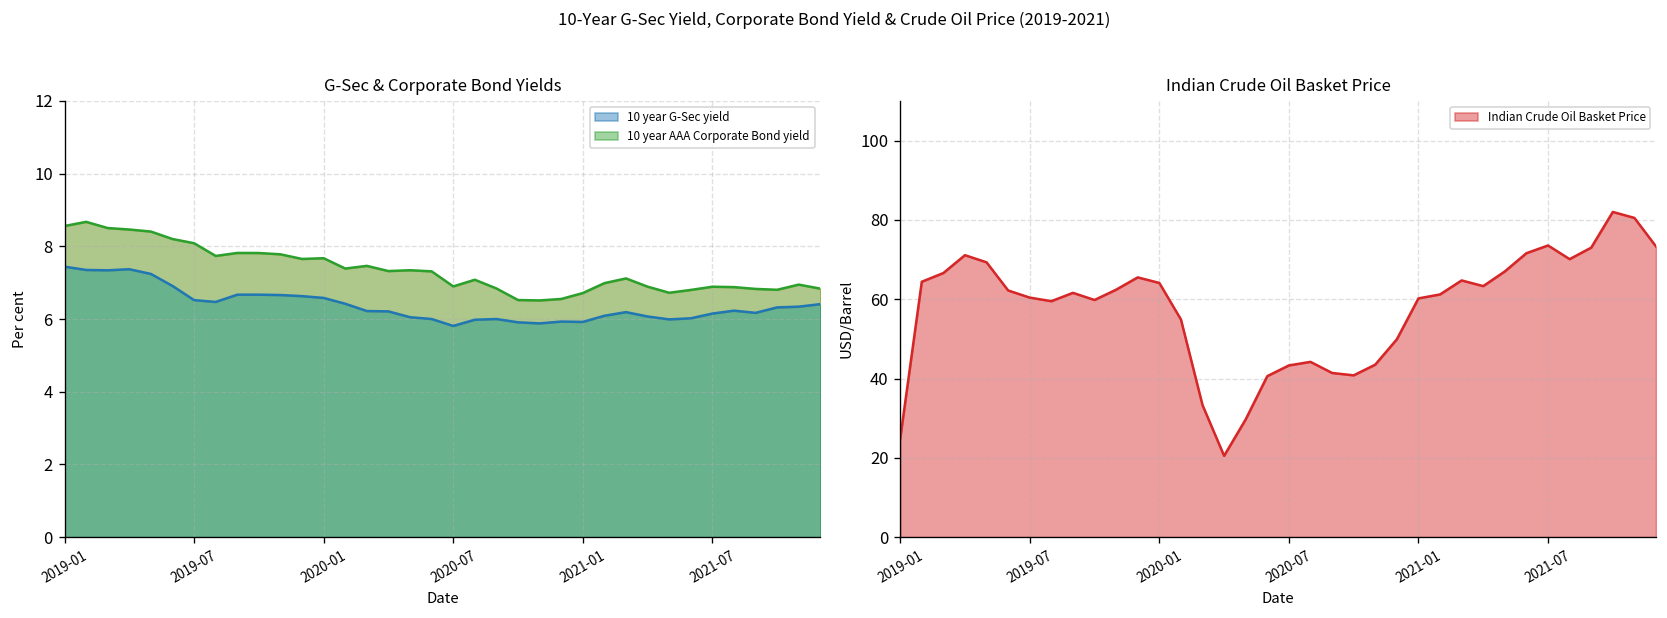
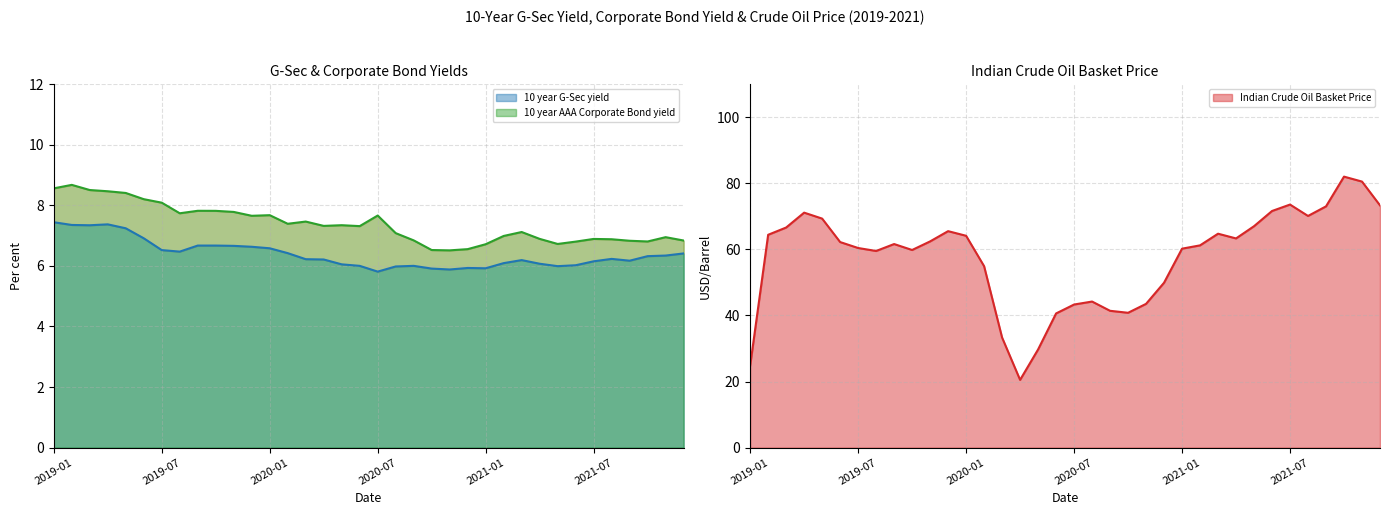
G-Sec & Corporate Bond Yields, 10 year AAA Corporate Bond yield, 2020-07: 6.9 -> 7.7
